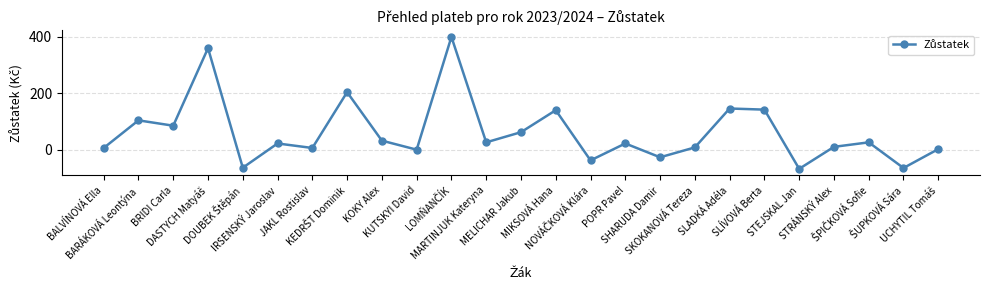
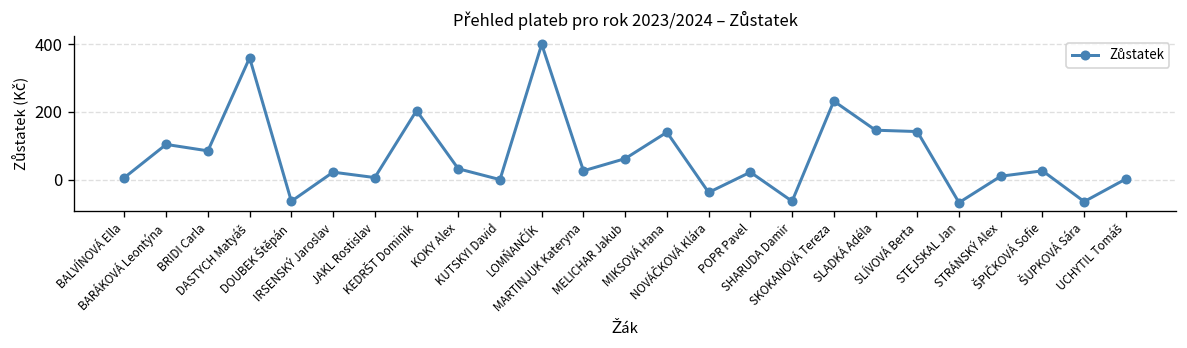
SHARUDA Damir: -30 -> -60
SKOKANOVÁ Tereza: 10 -> 230
